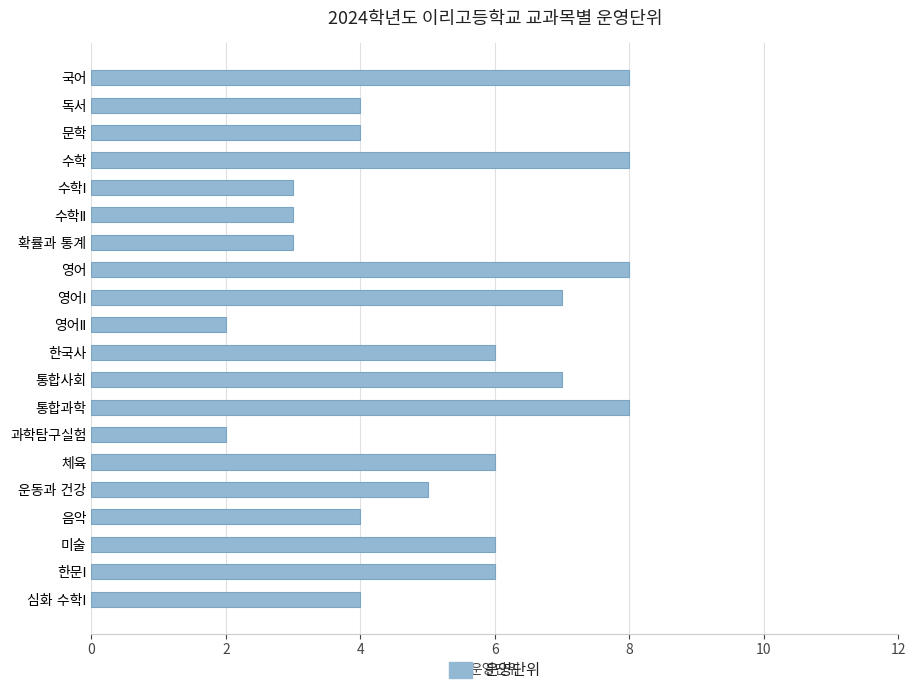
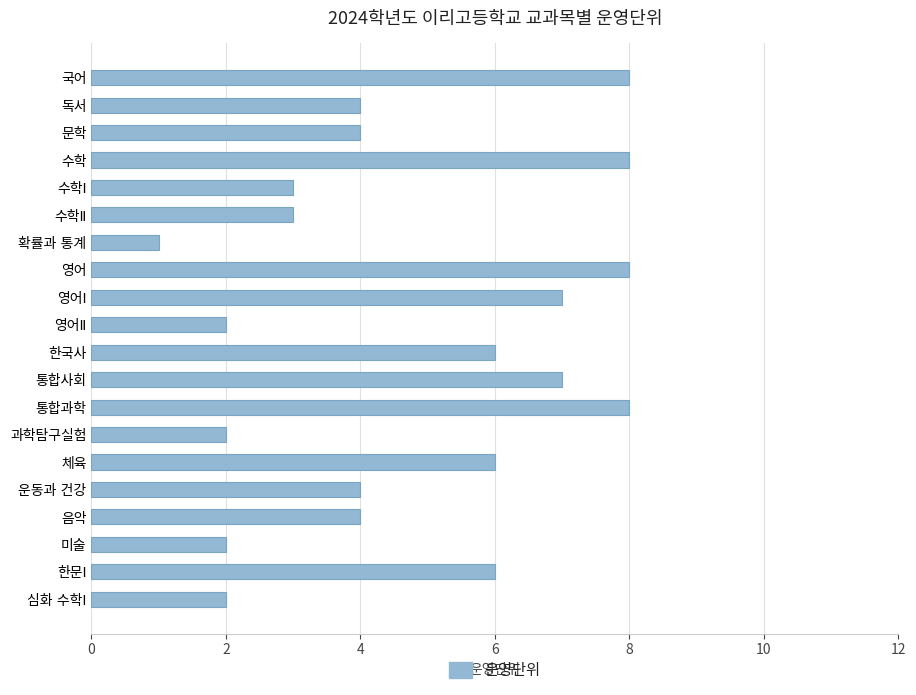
확률과 통계: 3 -> 1
운동과 건강: 5 -> 4
미술: 6 -> 2
심화 수학Ⅰ: 4 -> 2
